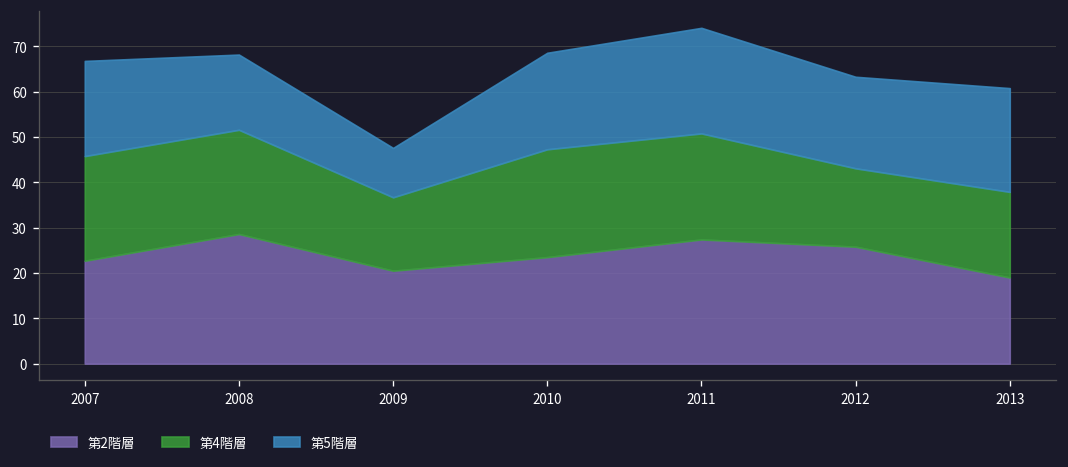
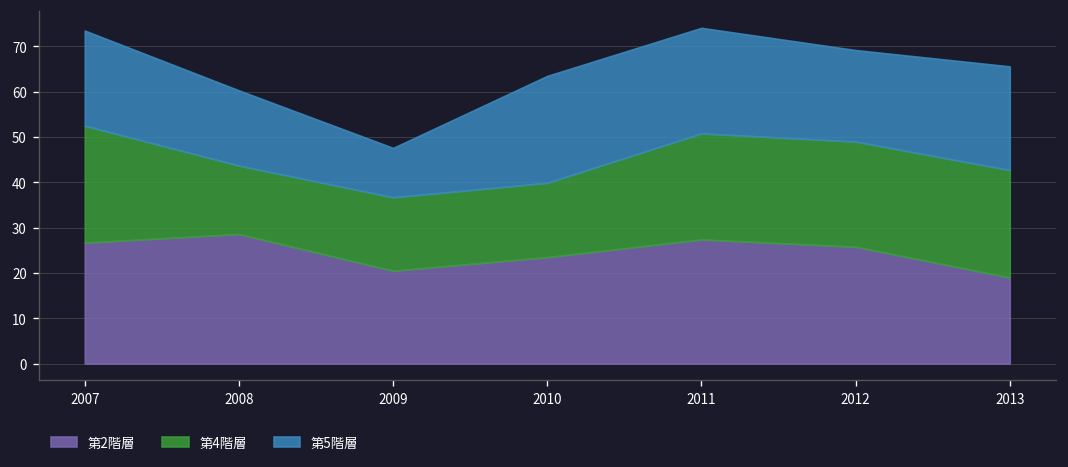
第2階層, 2007: 23 -> 27
第4階層, 2007: 23 -> 26
第4階層, 2008: 23 -> 15
第4階層, 2010: 24 -> 16
第5階層, 2010: 21 -> 24
第4階層, 2012: 17 -> 23
第4階層, 2013: 19 -> 24
